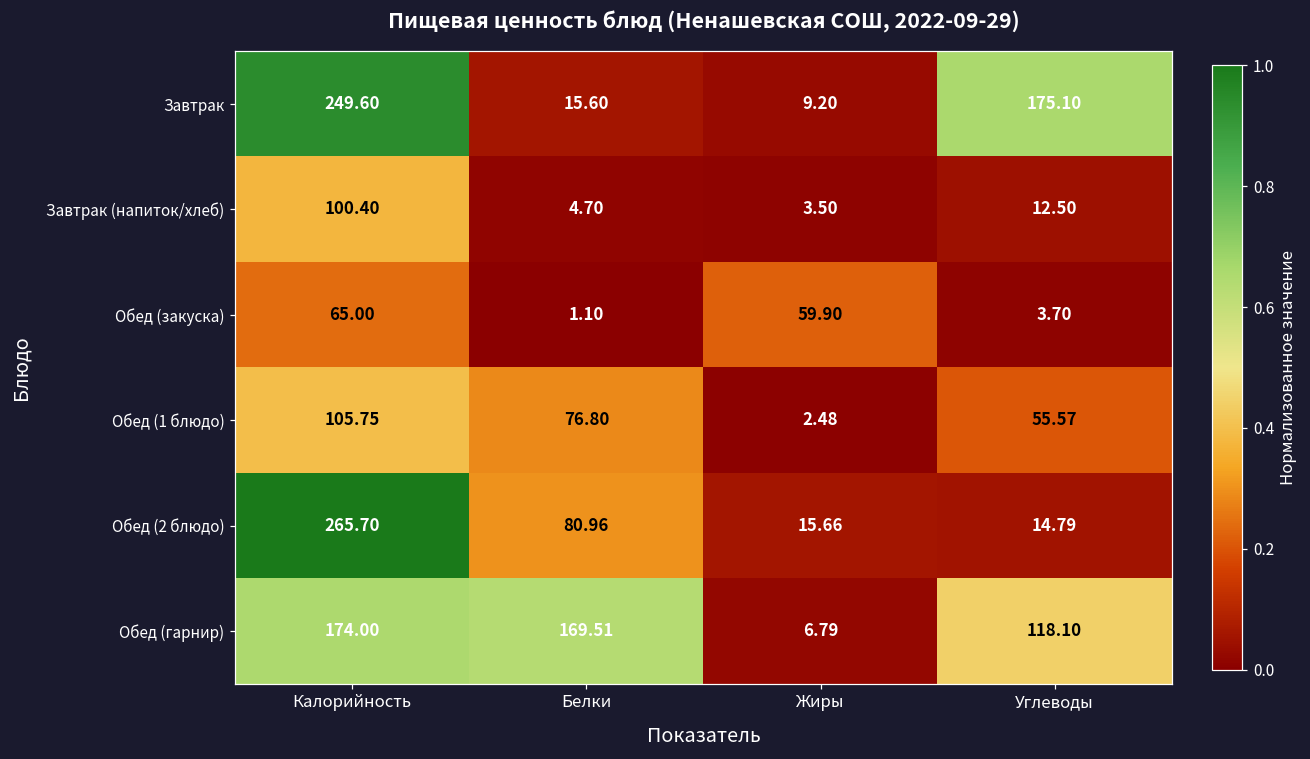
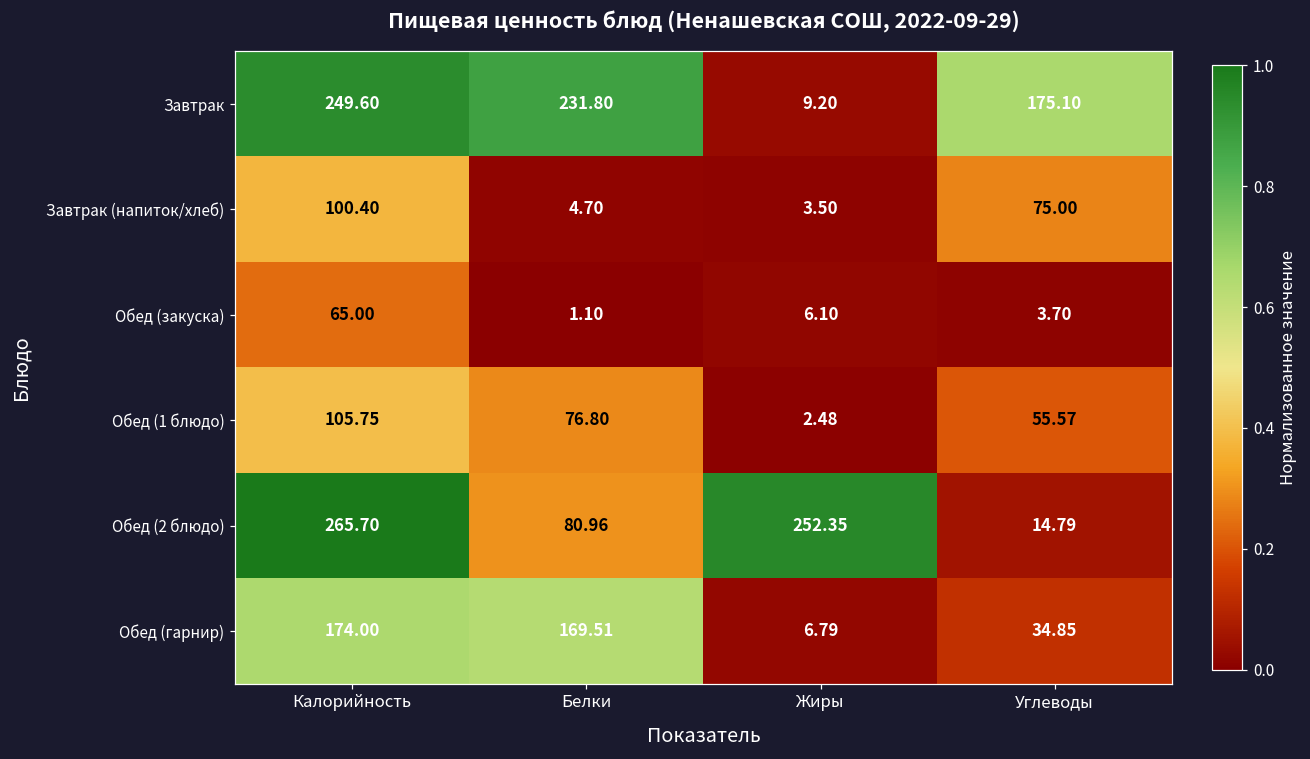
Завтрак, Белки: 15.60 -> 231.80
Завтрак (напиток/хлеб), Углеводы: 12.50 -> 75.00
Обед (закуска), Жиры: 59.90 -> 6.10
Обед (2 блюдо), Жиры: 15.66 -> 252.35
Обед (гарнир), Углеводы: 118.10 -> 34.85
